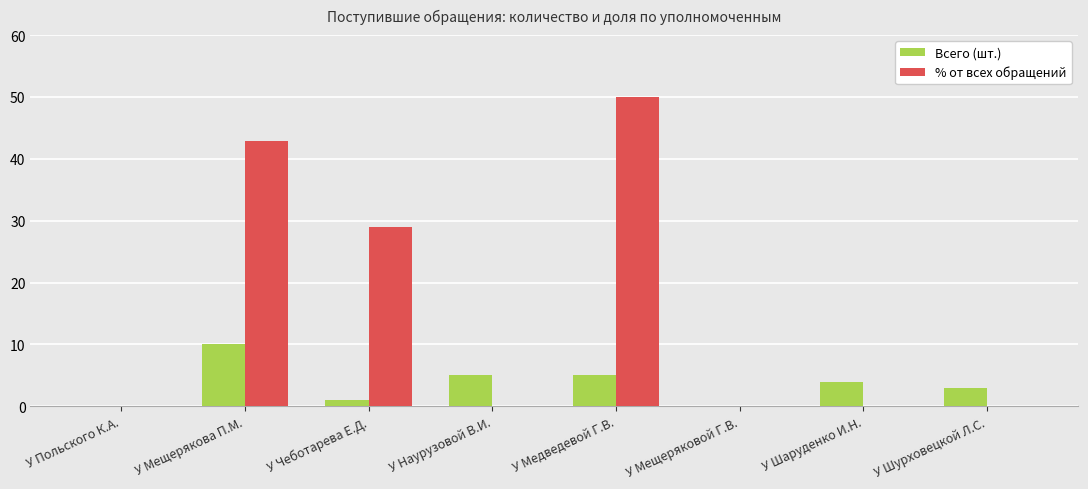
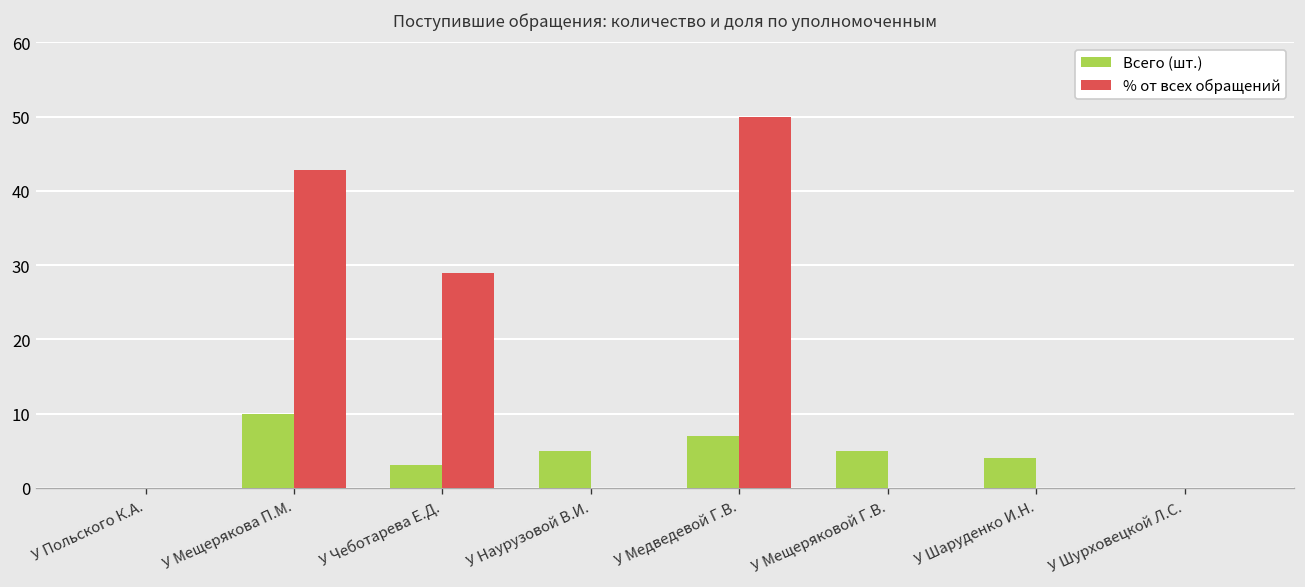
Всего (шт.), У Чеботарева Е.Д.: 1 -> 3
Всего (шт.), У Медведевой Г.В.: 5 -> 7
Всего (шт.), У Мещеряковой Г.В.: 0 -> 5
Всего (шт.), У Шурховецкой Л.С.: 3 -> 0
